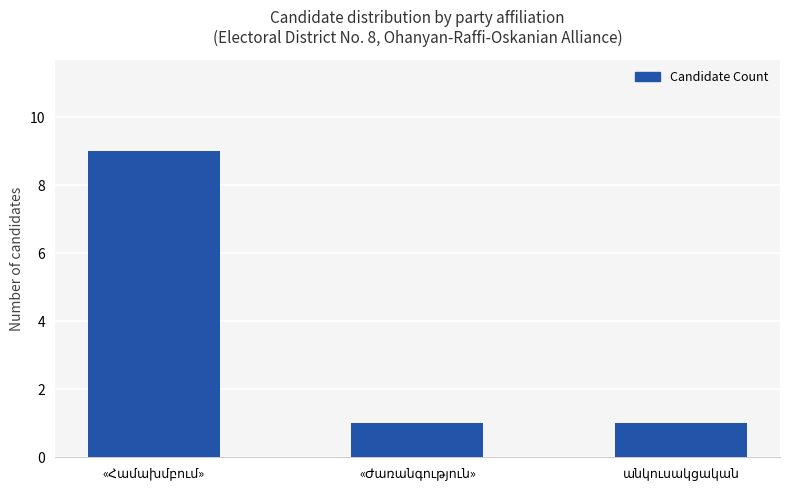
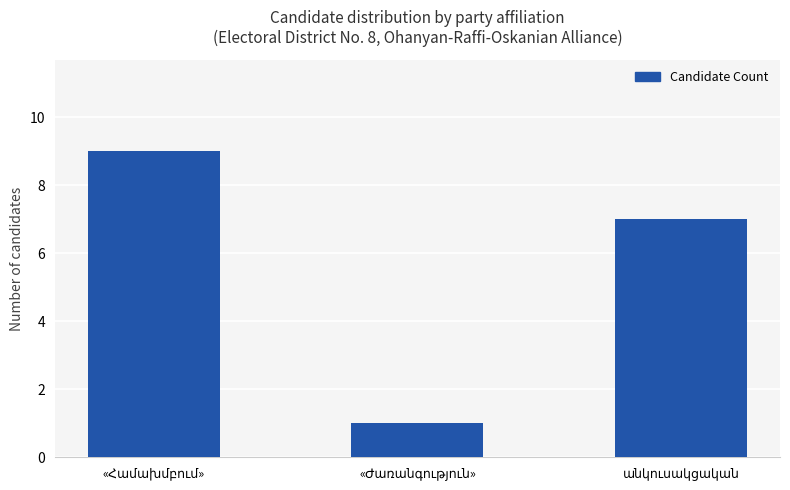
անկուսակցական: 1 -> 7
